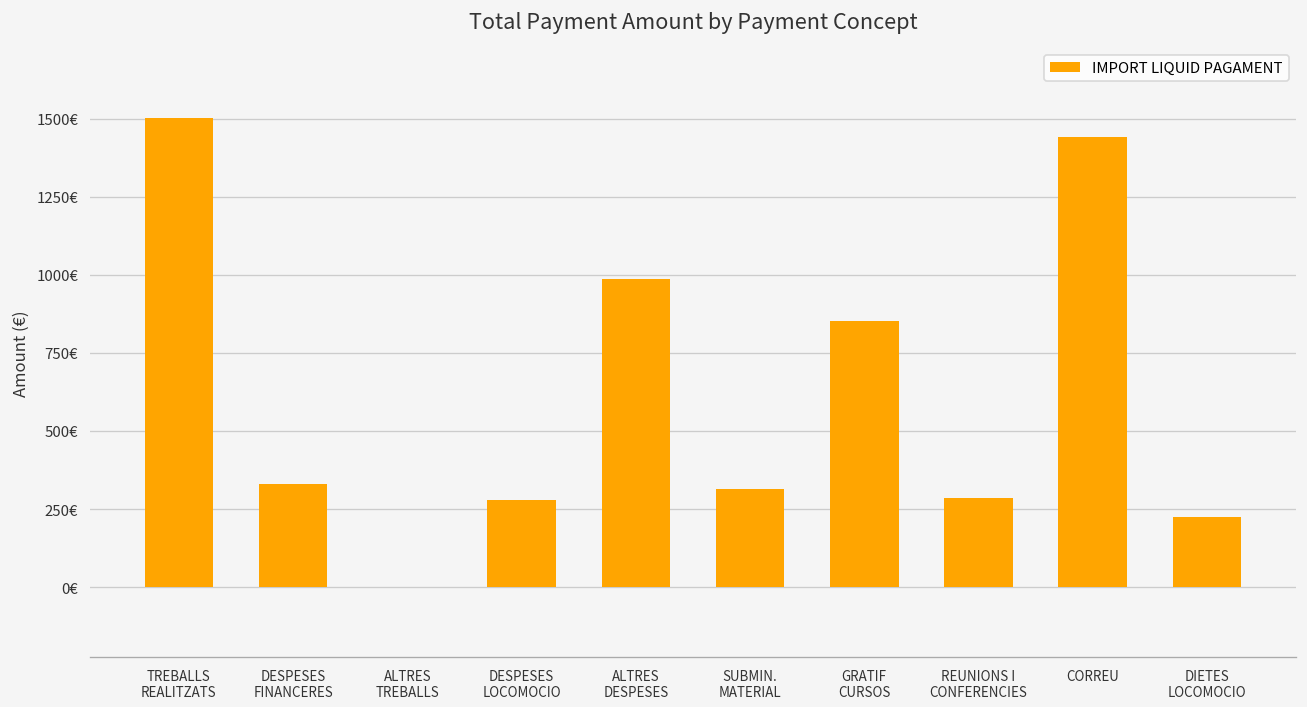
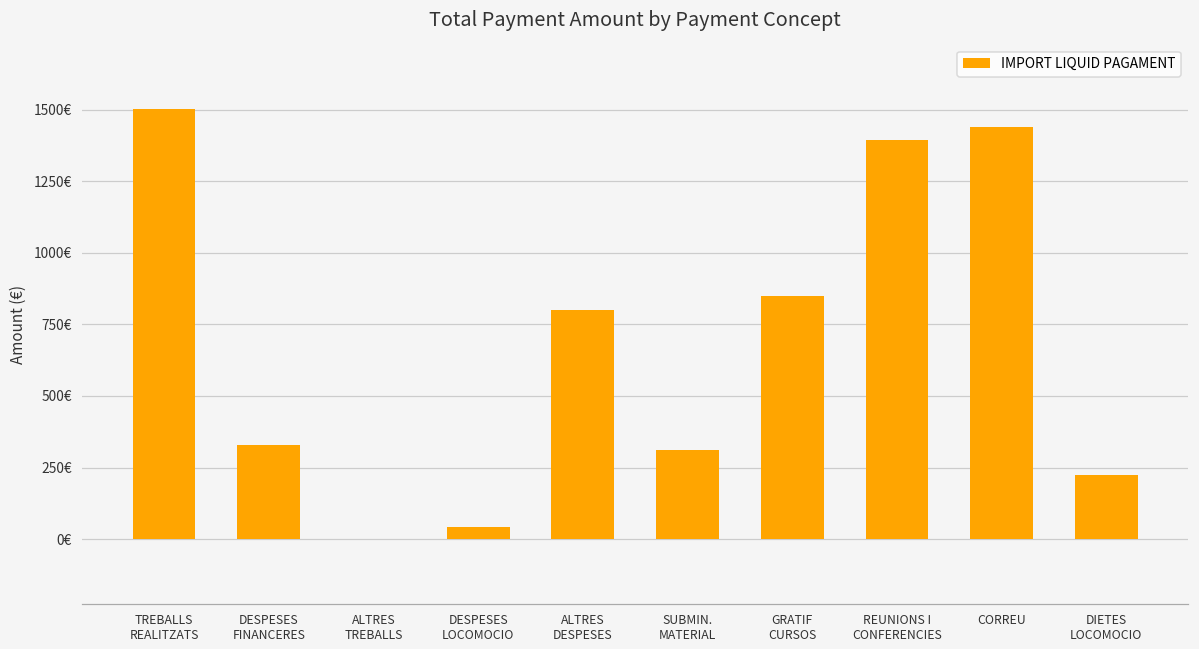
DESPESES LOCOMOCIO: 280€ -> 40€
ALTRES DESPESES: 990€ -> 800€
REUNIONS I CONFERENCIES: 290€ -> 1400€
